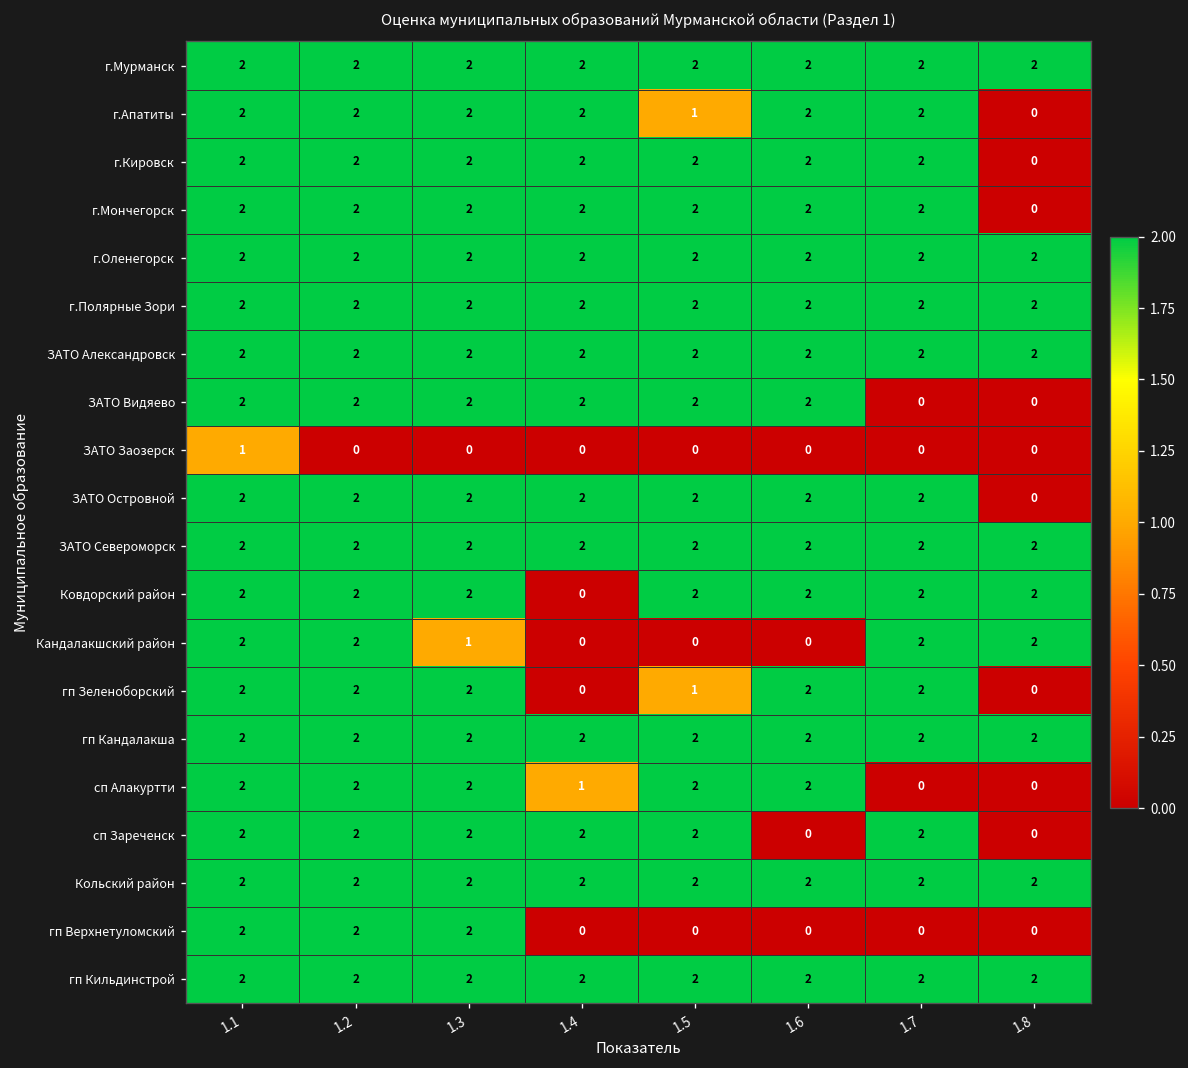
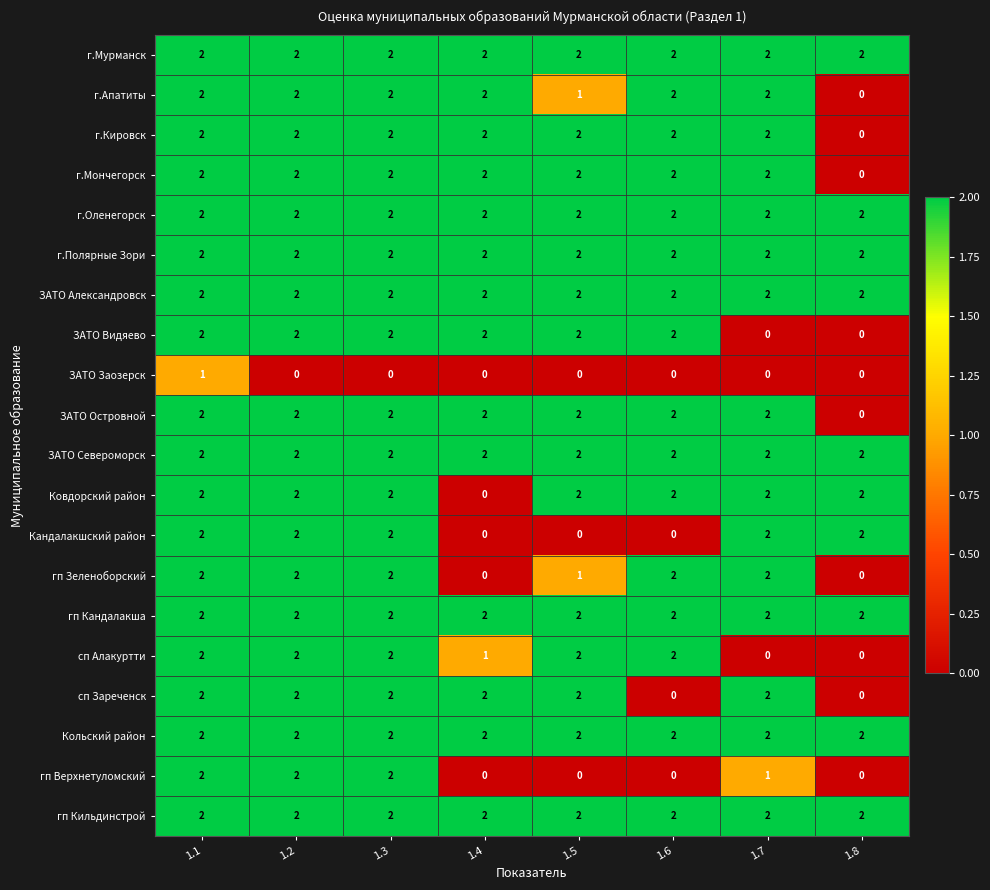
Кандалакшский район, 1.3: 1 -> 2
гп Верхнетуломский, 1.7: 0 -> 1
